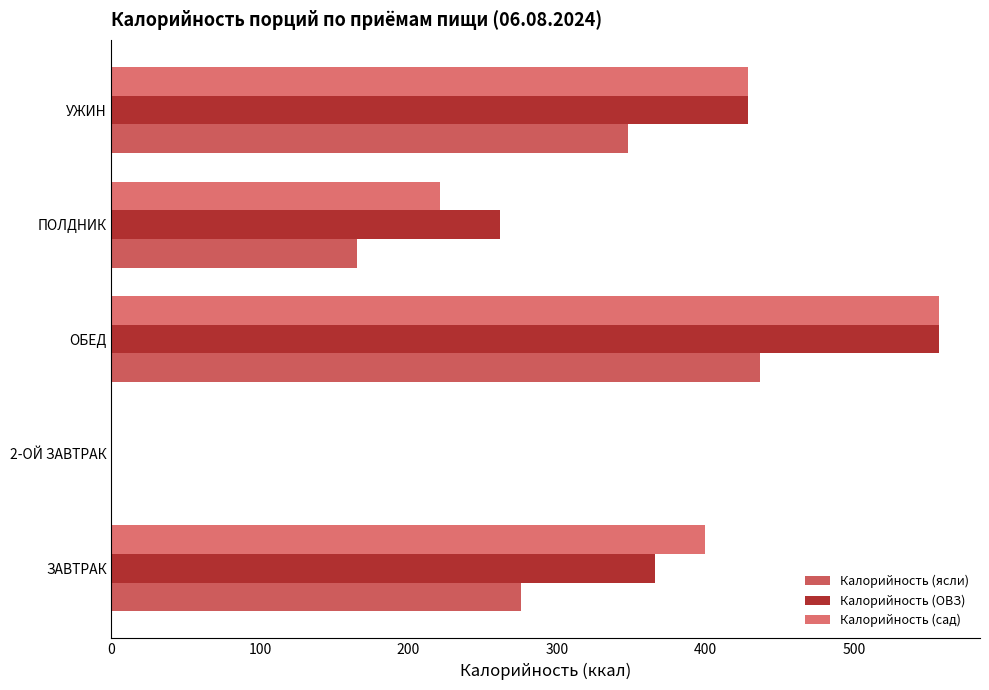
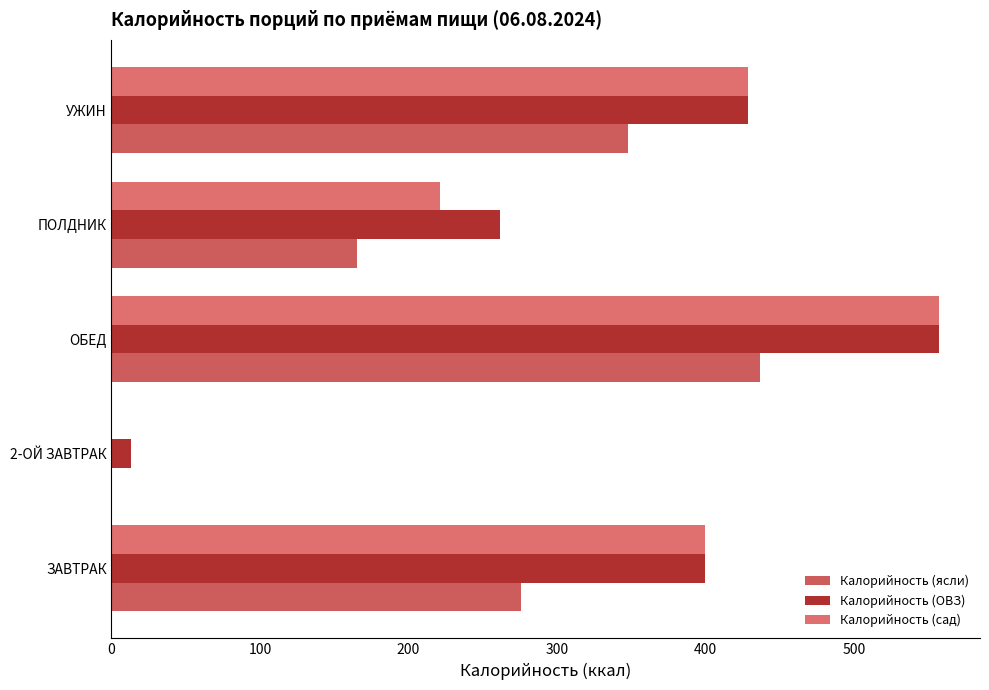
Калорийность (ОВЗ), 2-ОЙ ЗАВТРАК: 0 -> 13
Калорийность (ОВЗ), ЗАВТРАК: 366 -> 400
